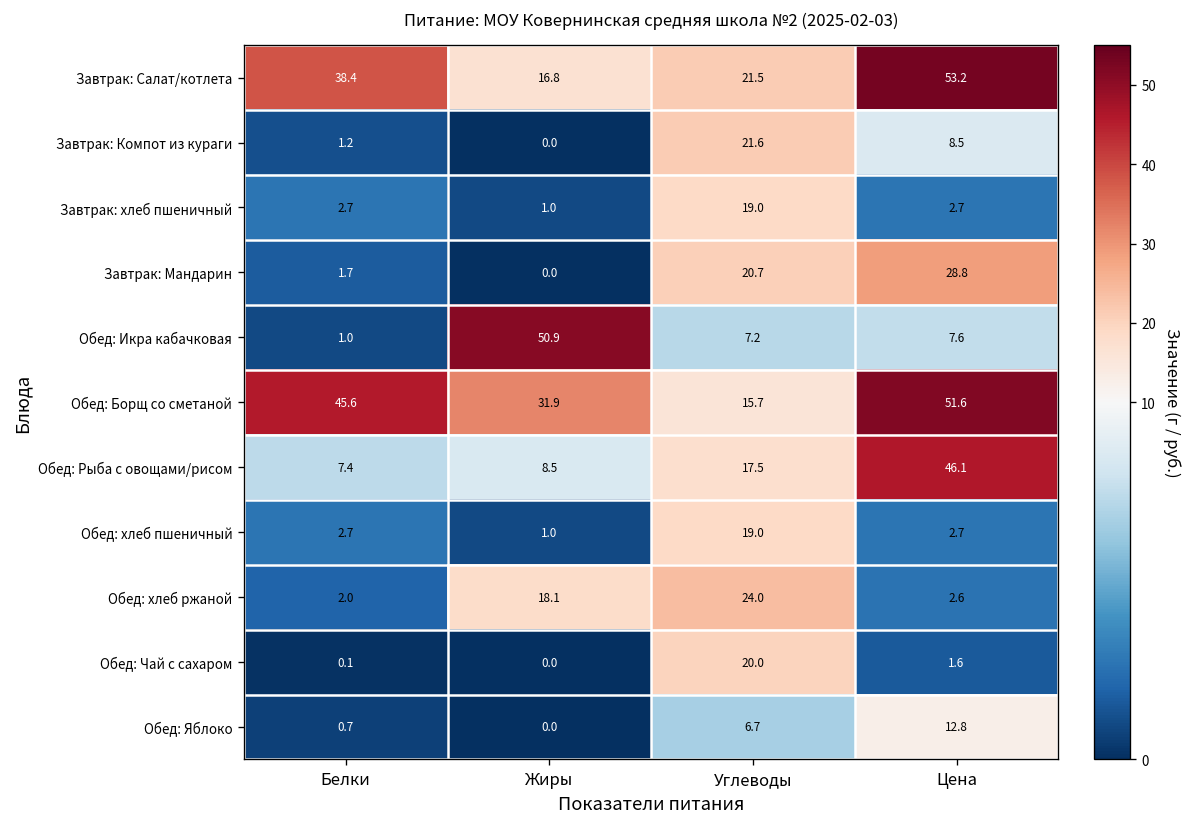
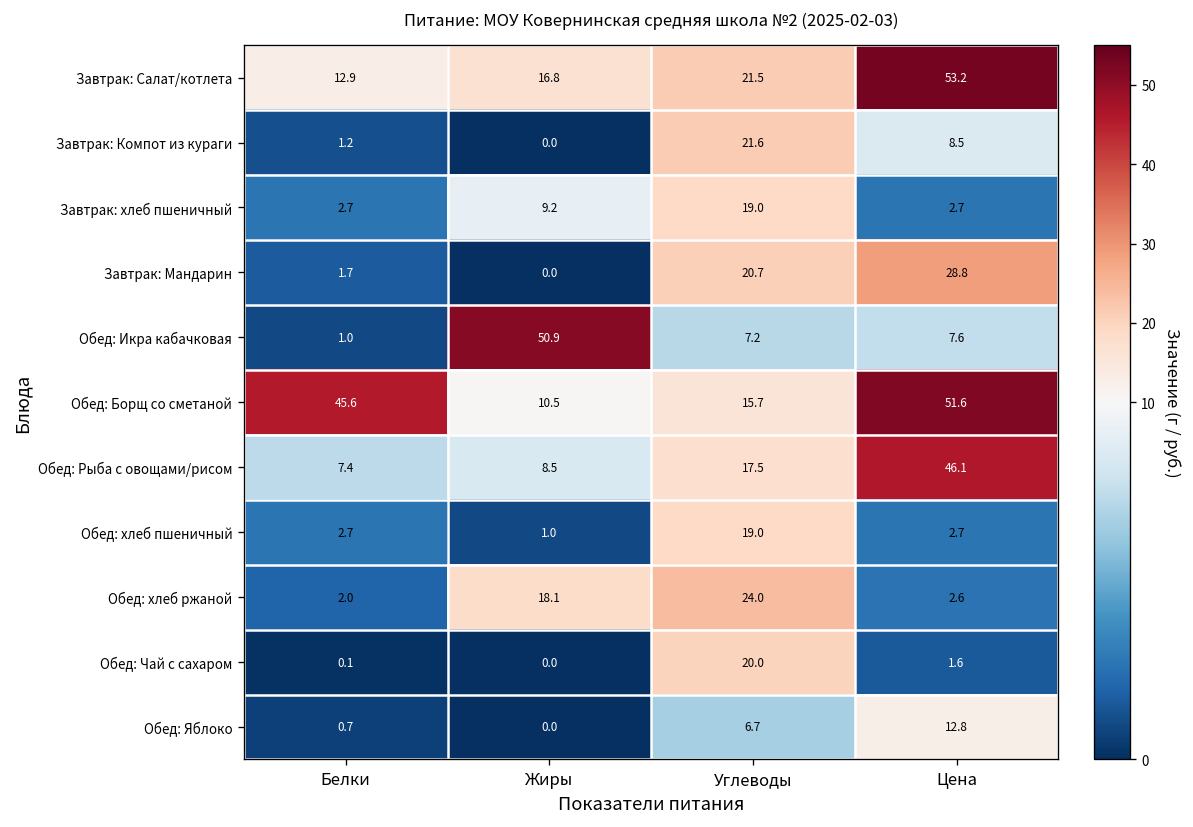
Завтрак: Салат/котлета, Белки: 38.4 -> 12.9
Завтрак: хлеб пшеничный, Жиры: 1.0 -> 9.2
Обед: Борщ со сметаной, Жиры: 31.9 -> 10.5
